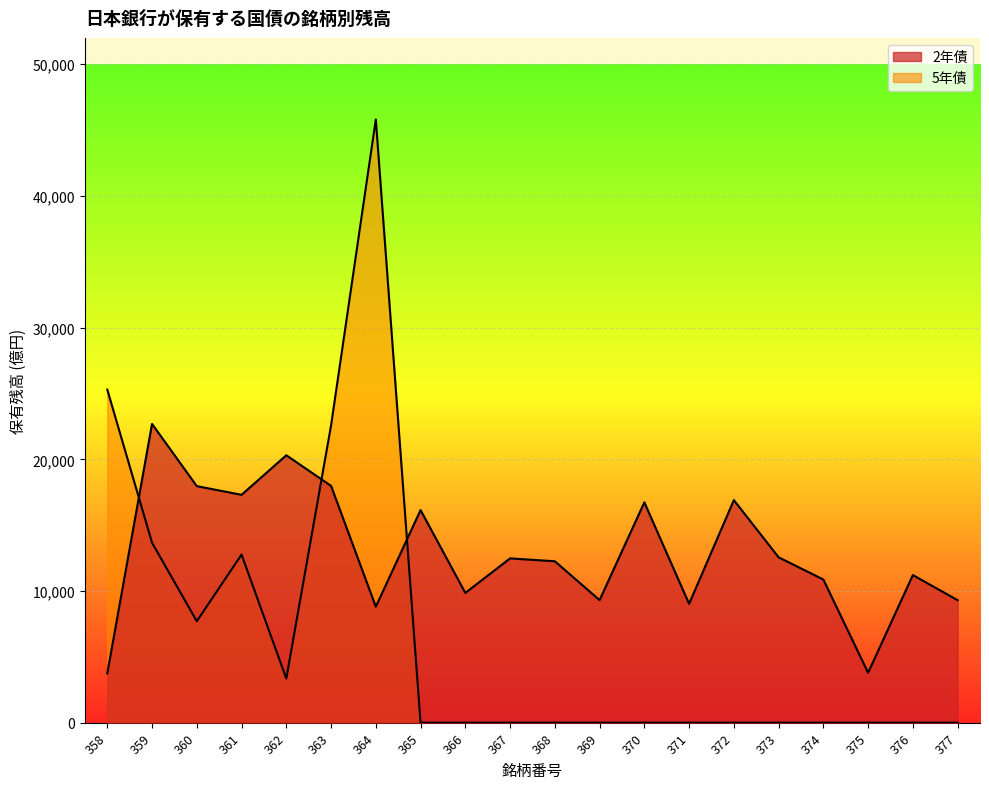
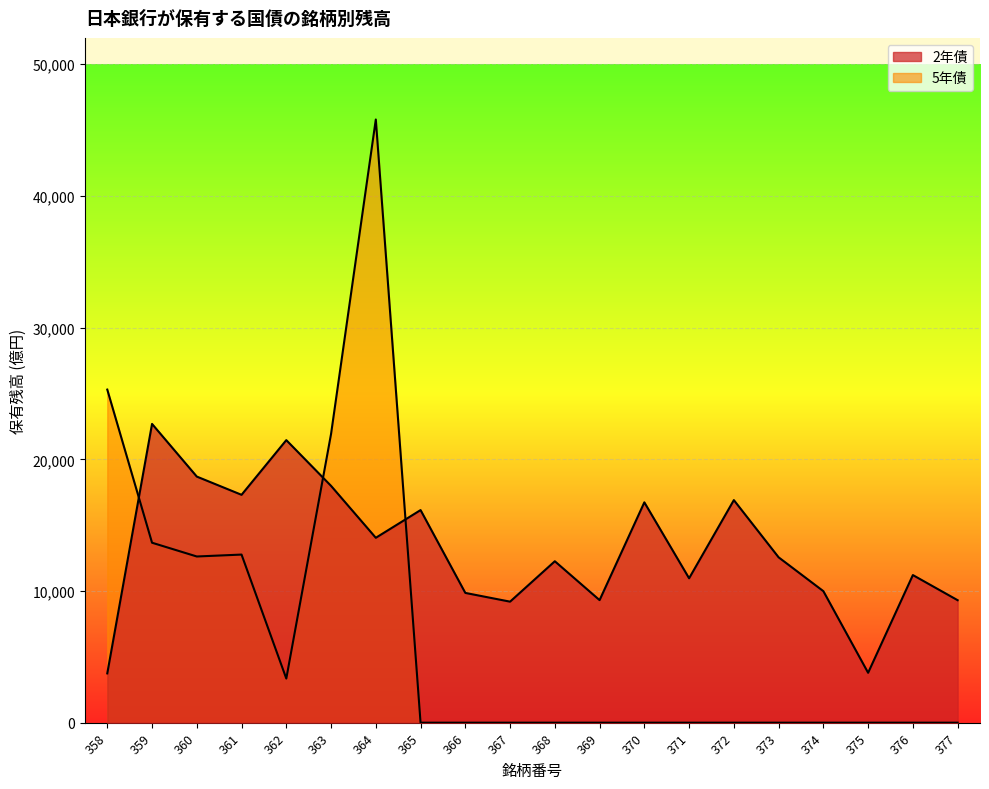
2年債, 360: 18,000 -> 18,700
5年債, 360: 7,700 -> 12,600
2年債, 362: 20,300 -> 21,500
5年債, 363: 22,600 -> 21,900
2年債, 364: 8,800 -> 14,000
2年債, 367: 12,500 -> 9,200
2年債, 371: 9,000 -> 11,000
2年債, 374: 10,900 -> 10,000
